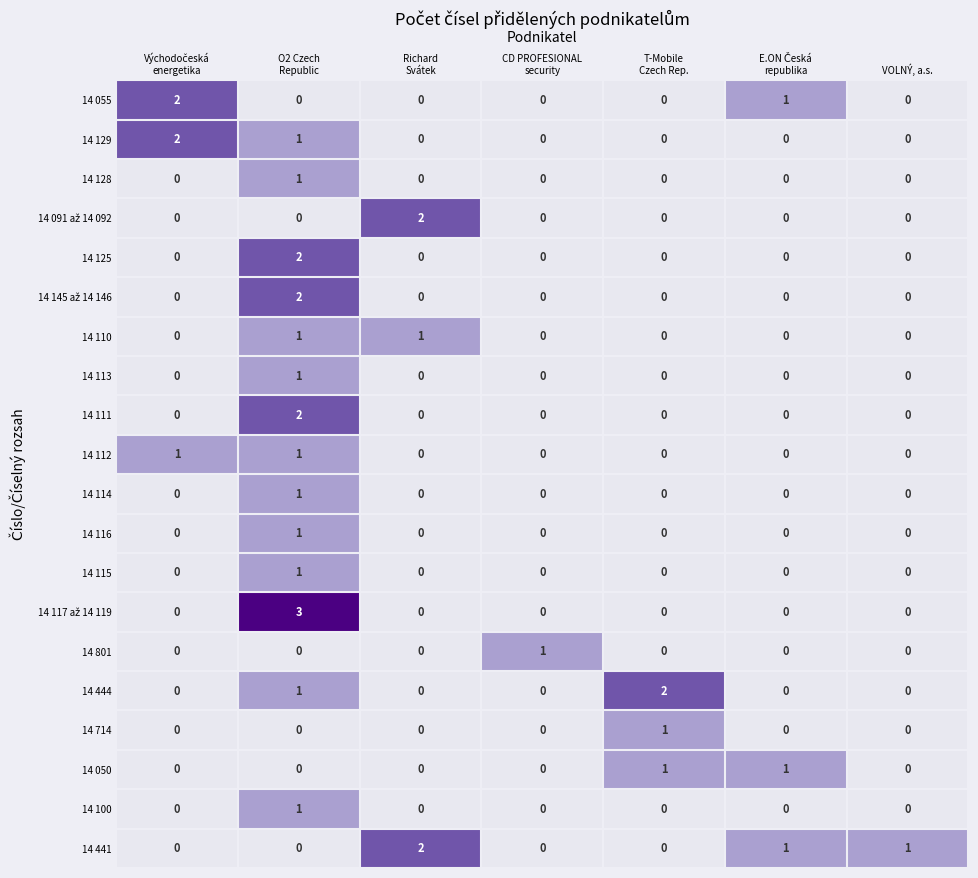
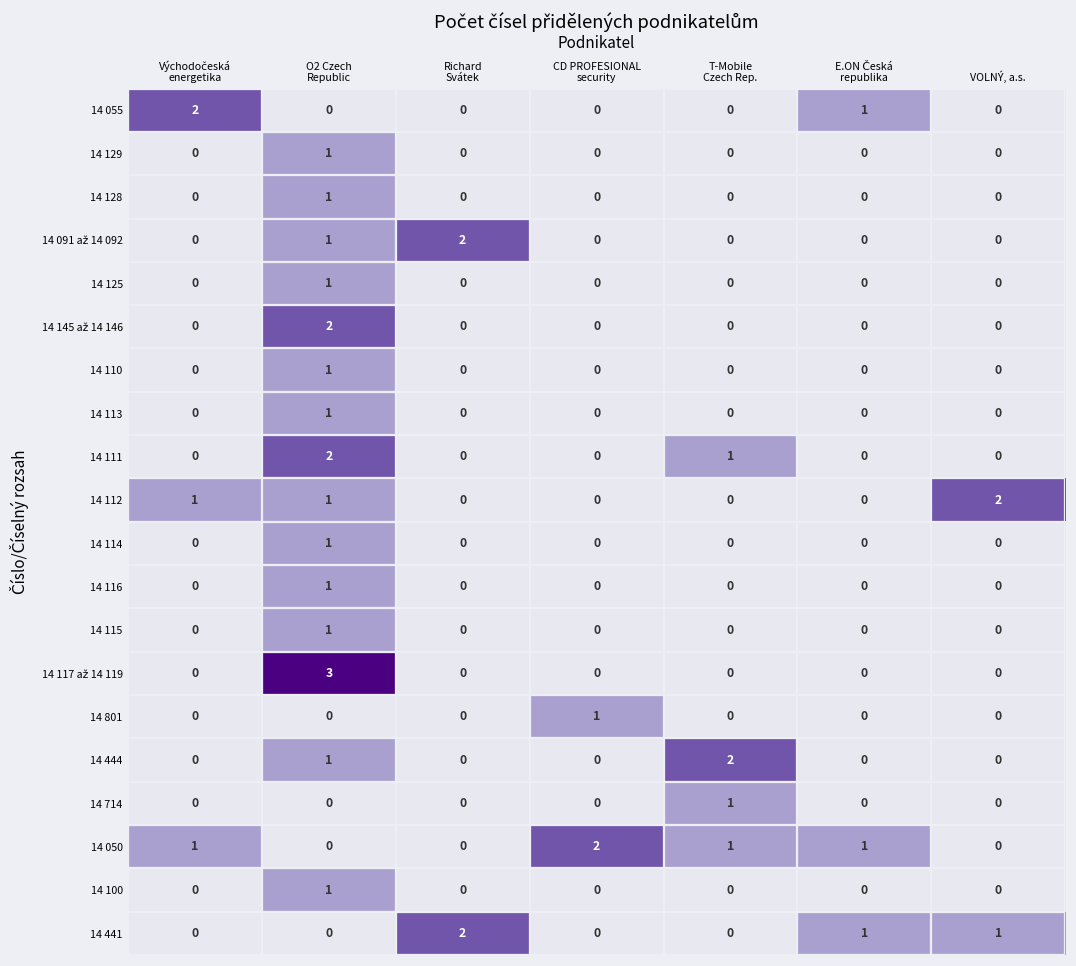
14 129, Východočeská energetika: 2 -> 0
14 091 až 14 092, O2 Czech Republic: 0 -> 1
14 125, O2 Czech Republic: 2 -> 1
14 110, Richard Svátek: 1 -> 0
14 111, T-Mobile Czech Rep.: 0 -> 1
14 112, VOLNÝ, a.s.: 0 -> 2
14 050, Východočeská energetika: 0 -> 1
14 050, CD PROFESIONAL security: 0 -> 2
